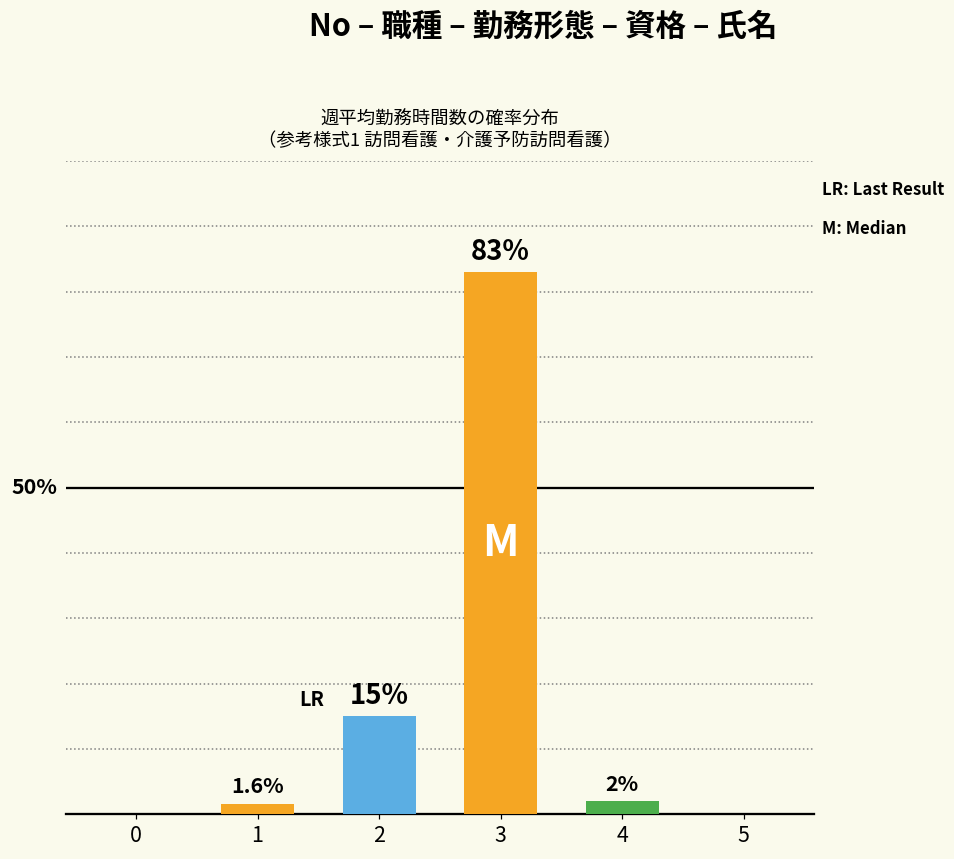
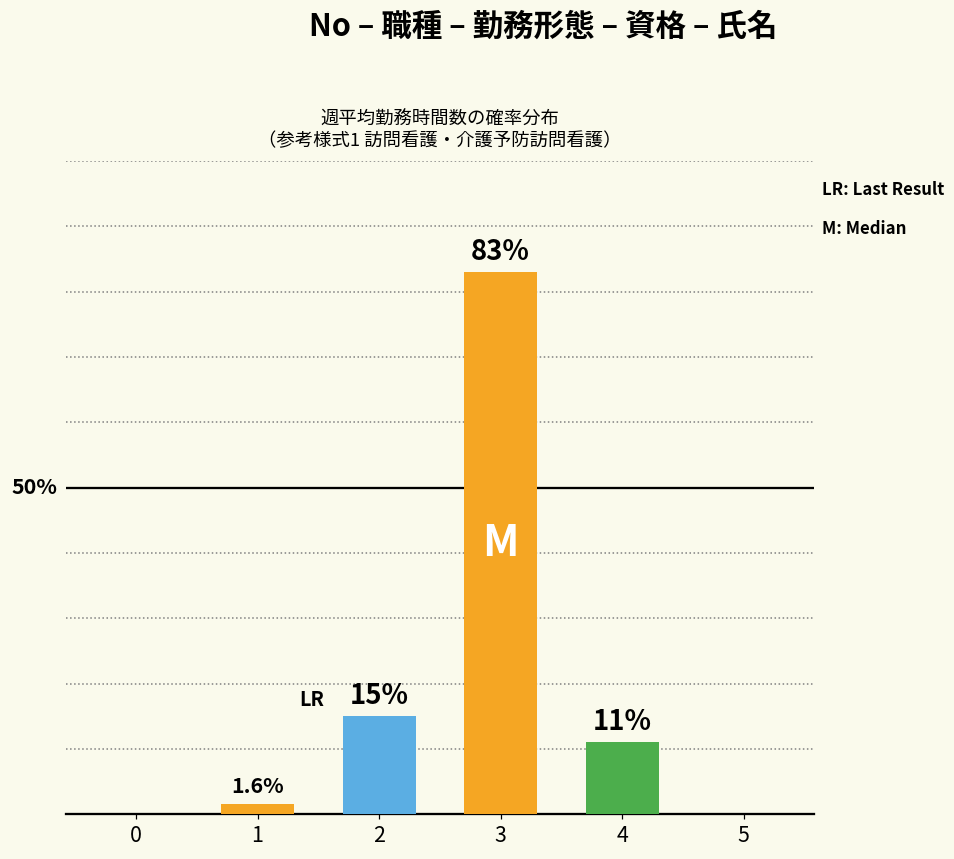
4: 2% -> 11%
